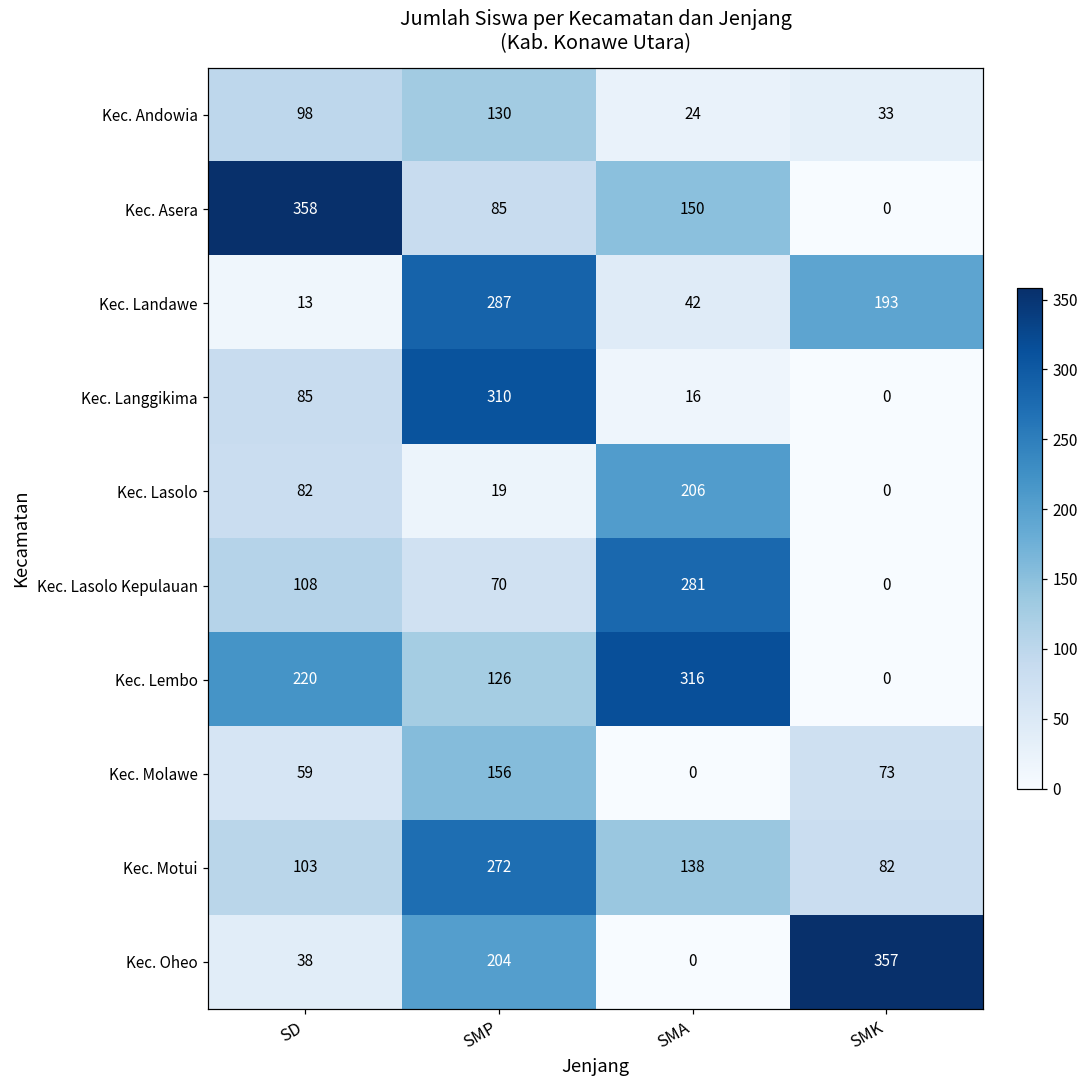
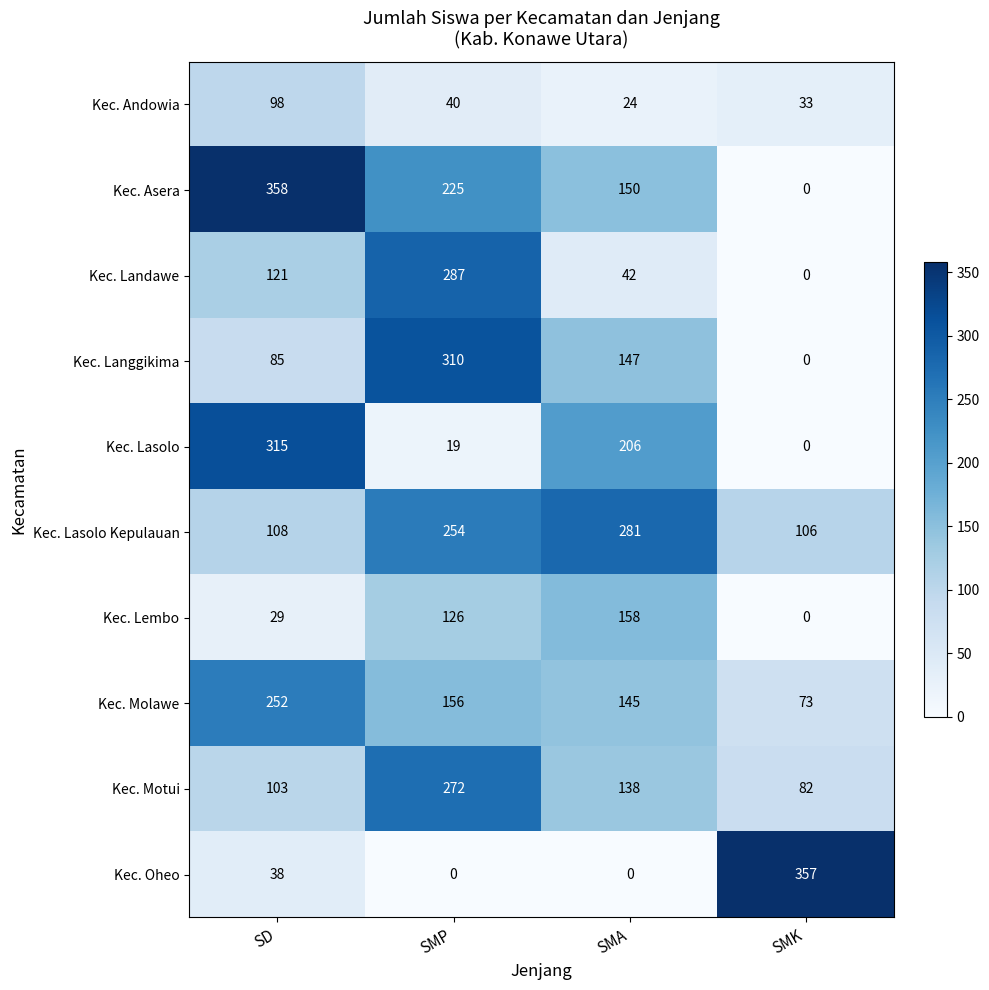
Kec. Andowia, SMP: 130 -> 40
Kec. Asera, SMP: 85 -> 225
Kec. Landawe, SD: 13 -> 121
Kec. Landawe, SMK: 193 -> 0
Kec. Langgikima, SMA: 16 -> 147
Kec. Lasolo, SD: 82 -> 315
Kec. Lasolo Kepulauan, SMP: 70 -> 254
Kec. Lasolo Kepulauan, SMK: 0 -> 106
Kec. Lembo, SD: 220 -> 29
Kec. Lembo, SMA: 316 -> 158
Kec. Molawe, SD: 59 -> 252
Kec. Molawe, SMA: 0 -> 145
Kec. Oheo, SMP: 204 -> 0
